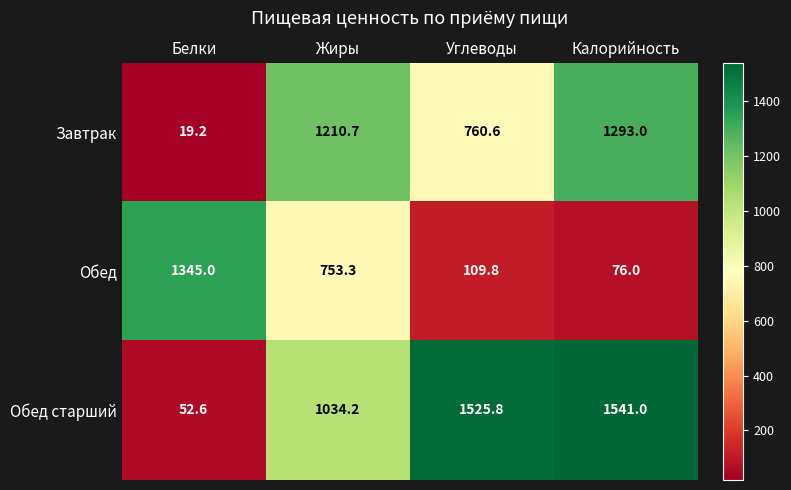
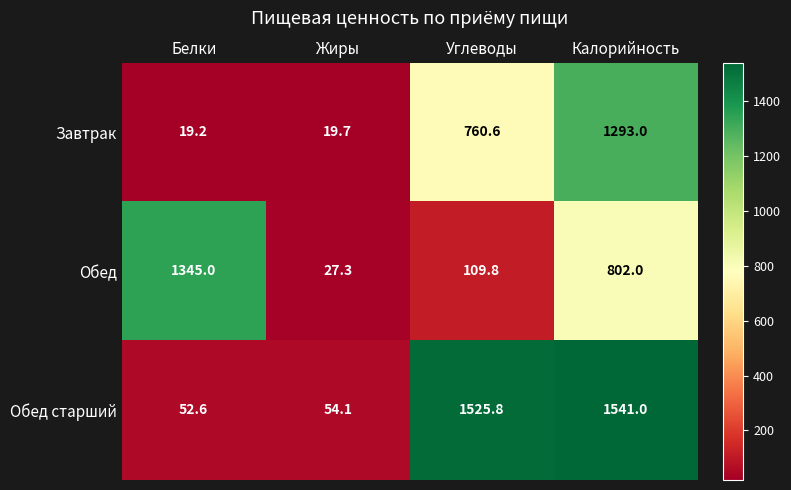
Завтрак, Жиры: 1210.7 -> 19.7
Обед, Жиры: 753.3 -> 27.3
Обед, Калорийность: 76.0 -> 802.0
Обед старший, Жиры: 1034.2 -> 54.1
